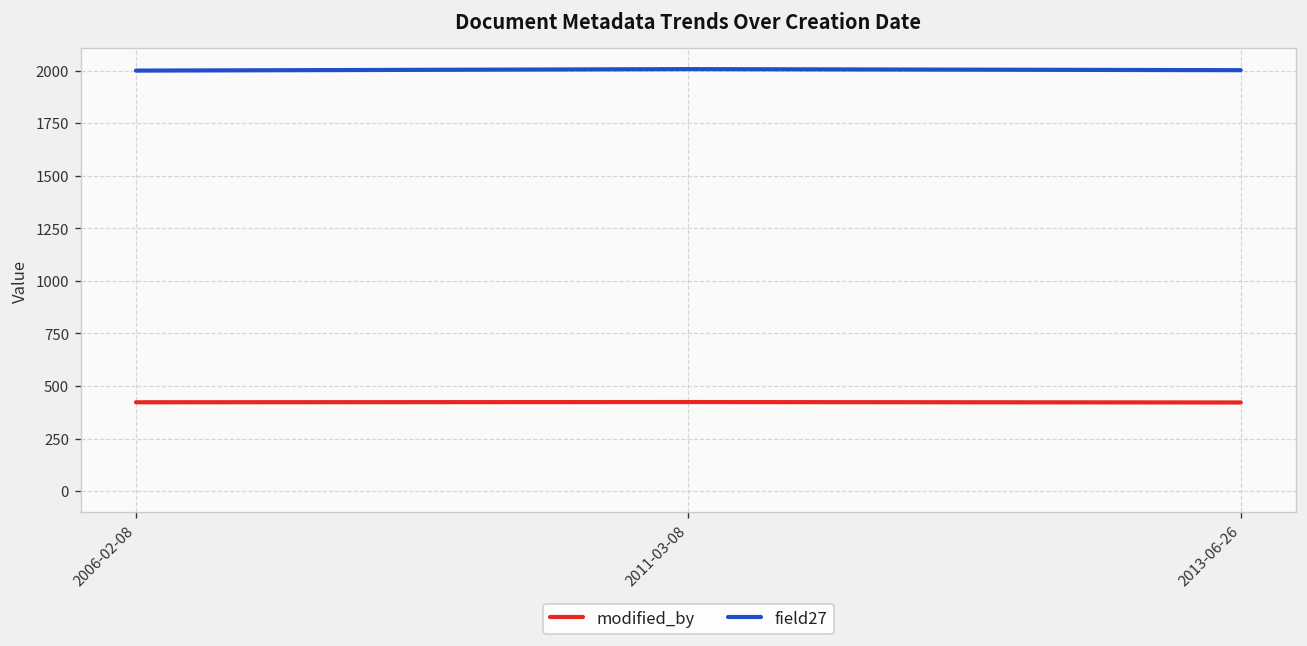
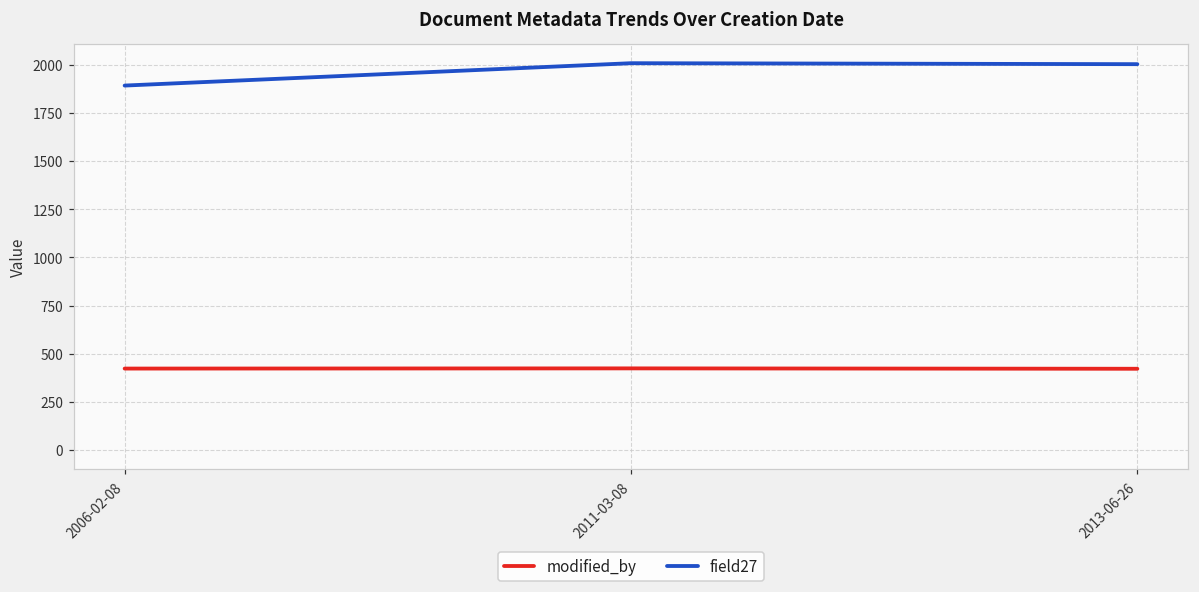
field27, 2006-02-08: 2000 -> 1890
